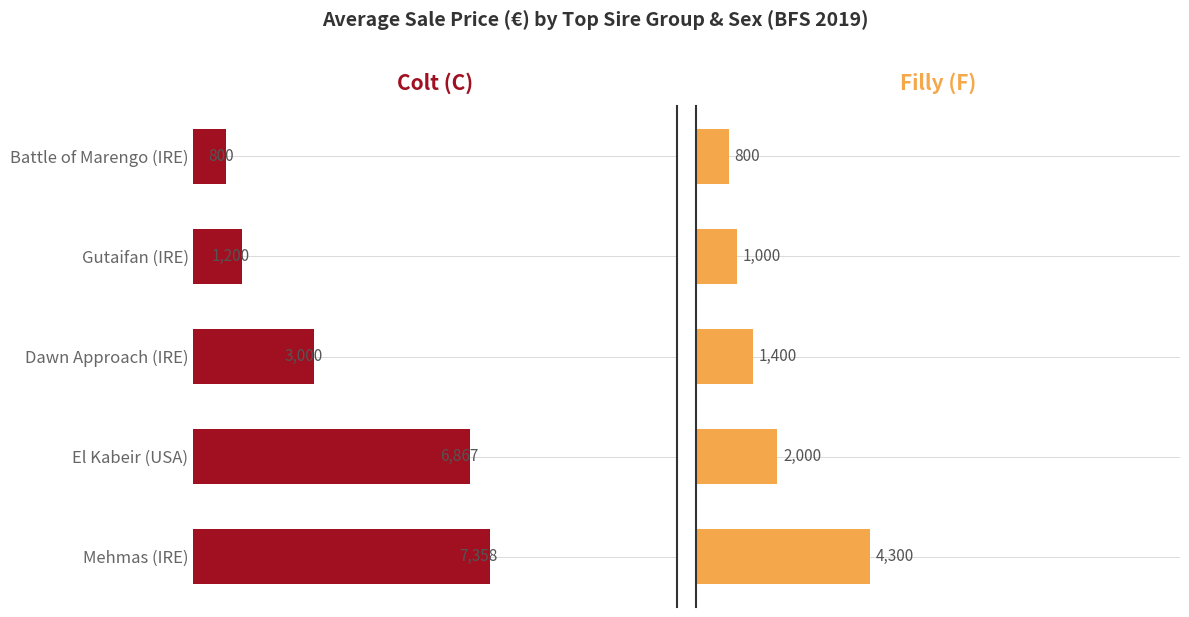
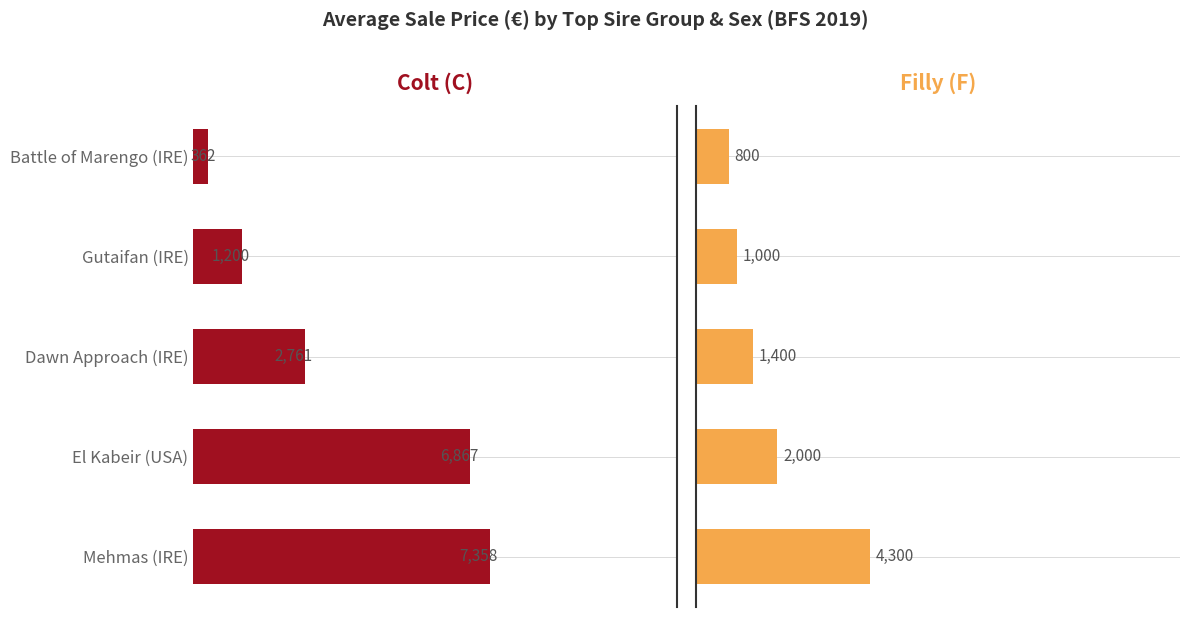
Colt (C), Battle of Marengo (IRE): 800 -> 362
Colt (C), Dawn Approach (IRE): 3,000 -> 2,761
